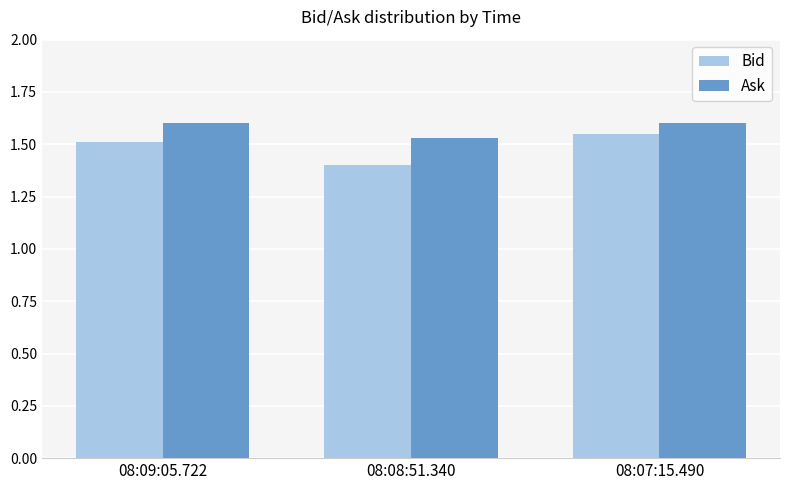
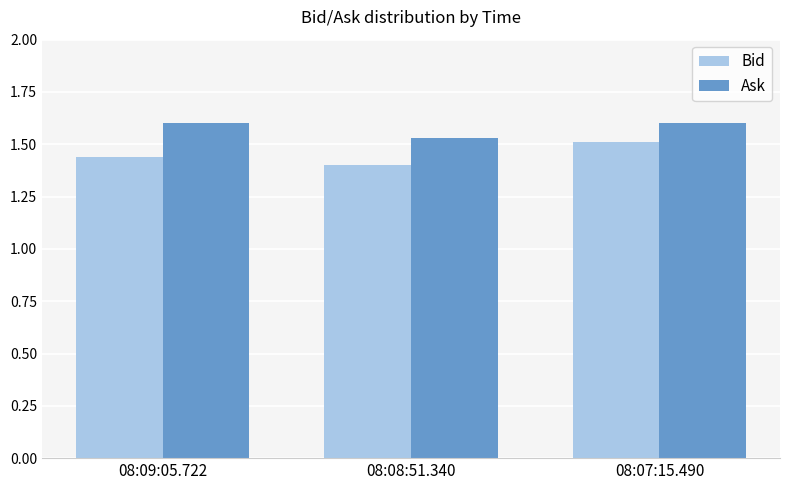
Bid, 08:09:05.722: 1.51 -> 1.44
Bid, 08:07:15.490: 1.55 -> 1.51
